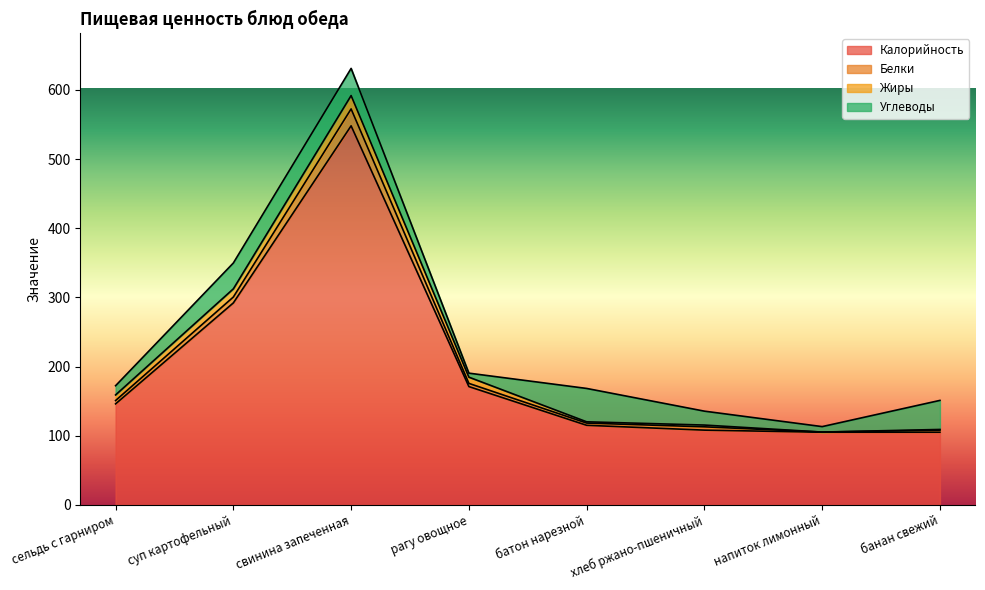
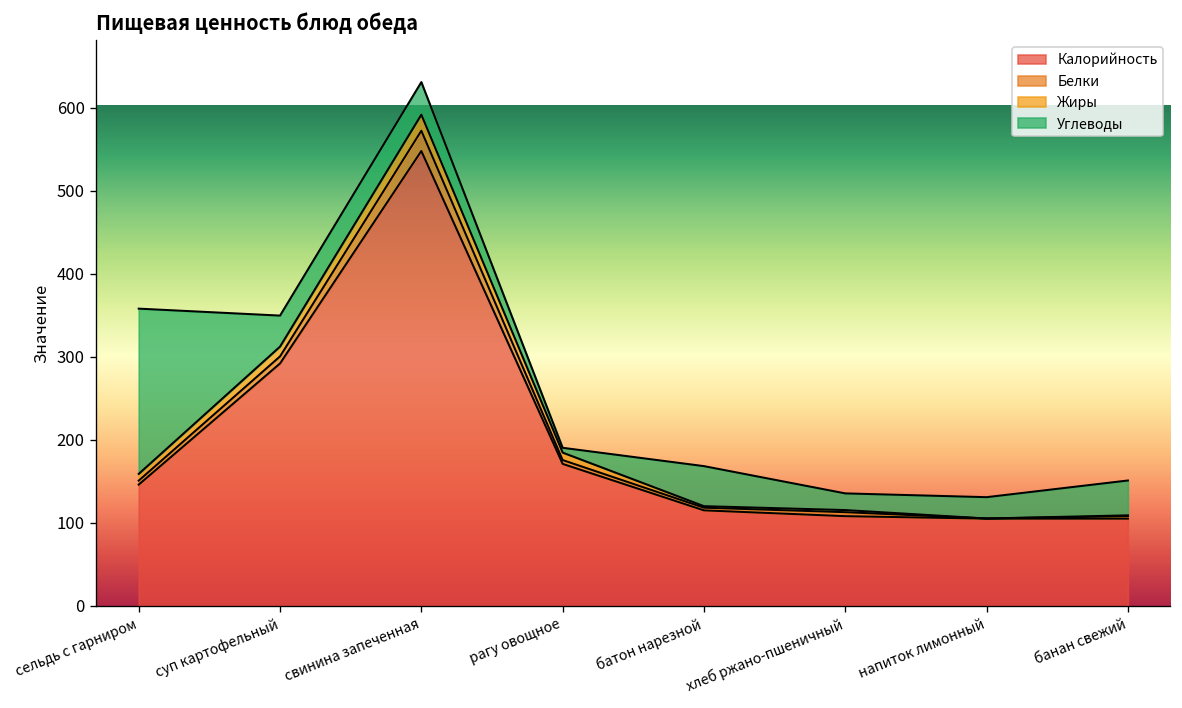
Углеводы, сельдь с гарниром: 10 -> 200
Углеводы, напиток лимонный: 10 -> 30
